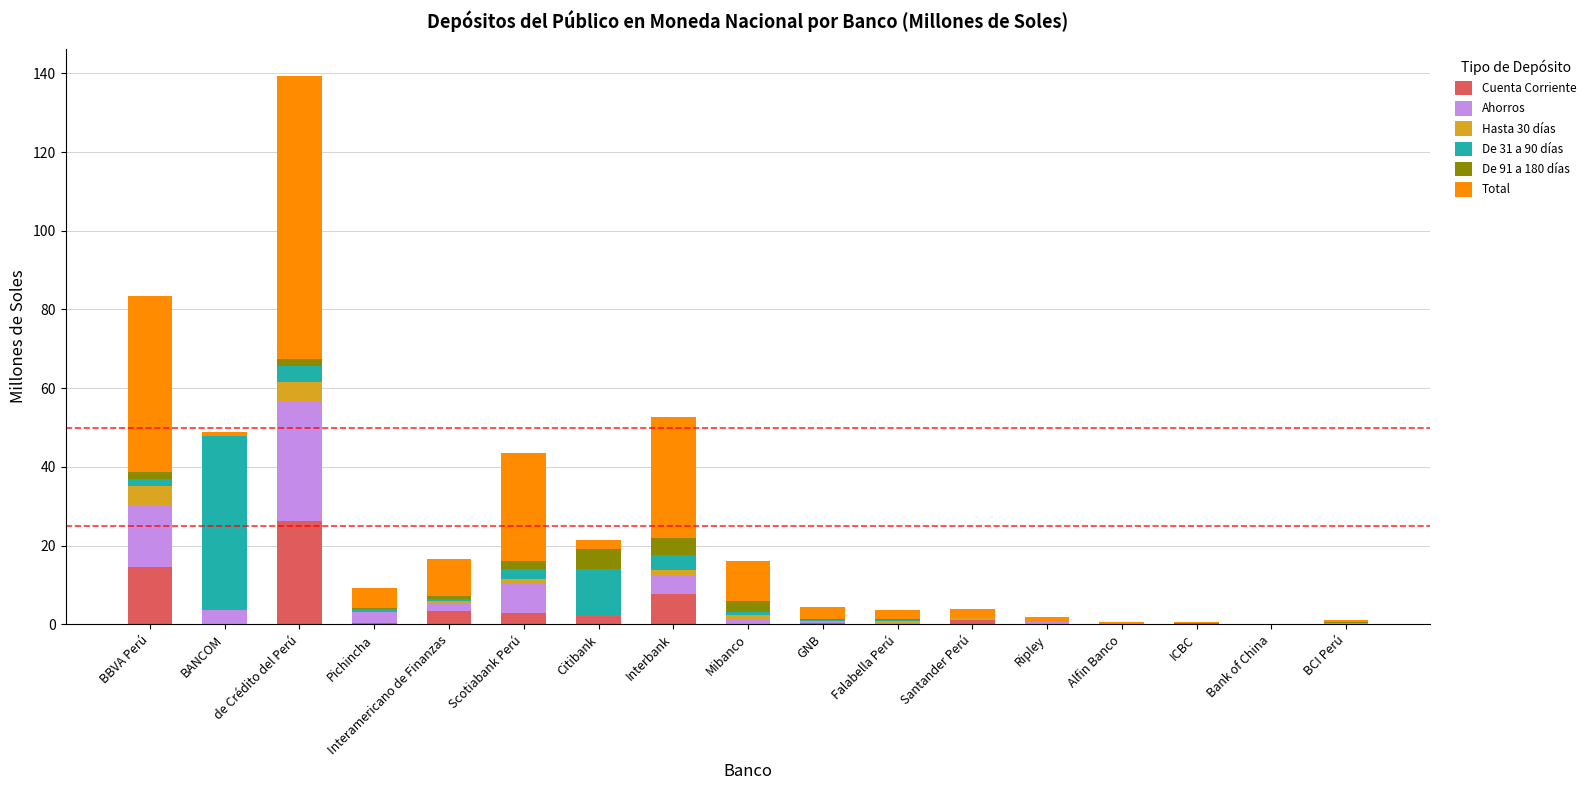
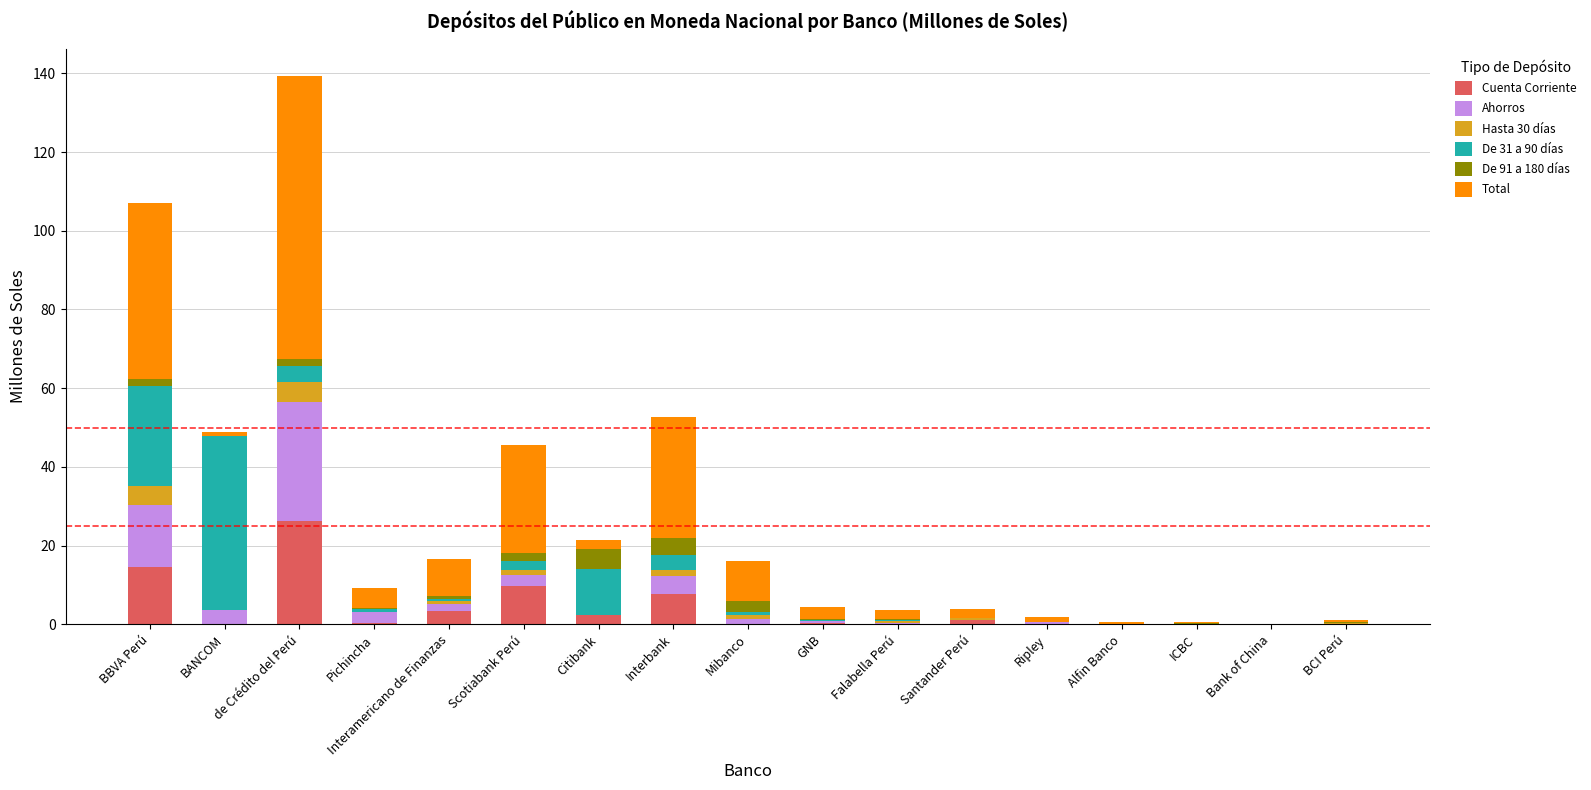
De 31 a 90 días, BBVA Perú: 2 -> 25
Cuenta Corriente, Scotiabank Perú: 3 -> 10
Ahorros, Scotiabank Perú: 8 -> 3
